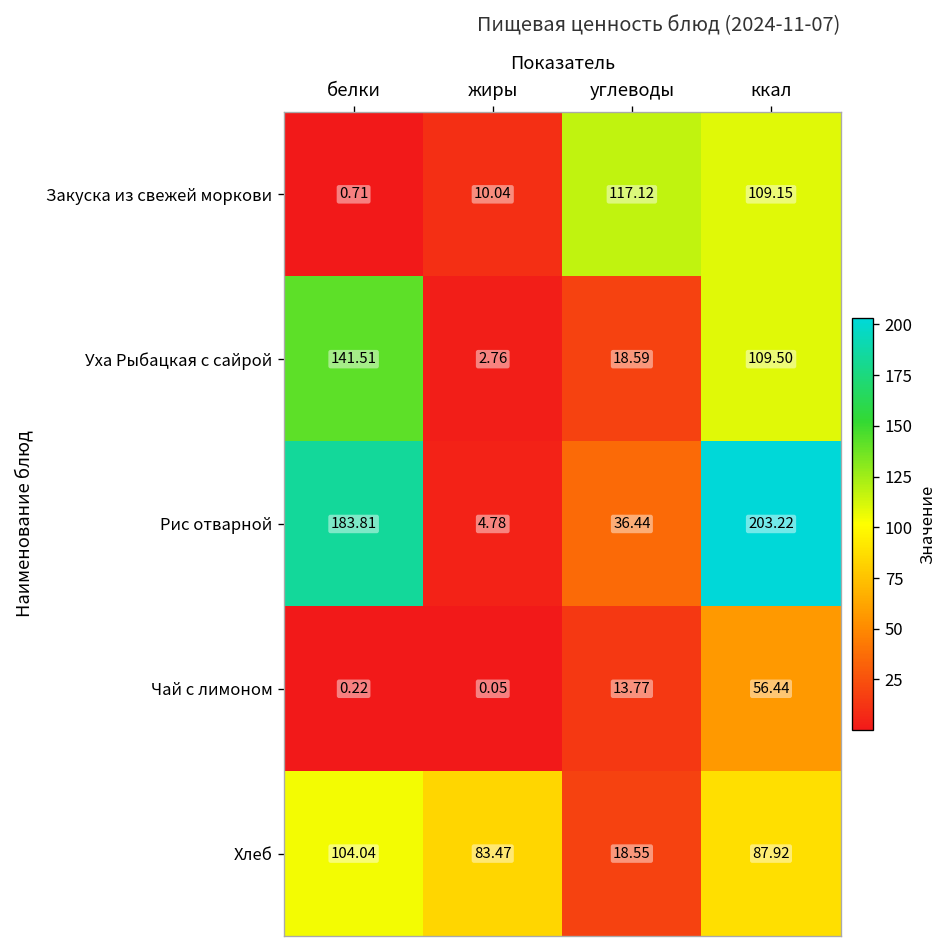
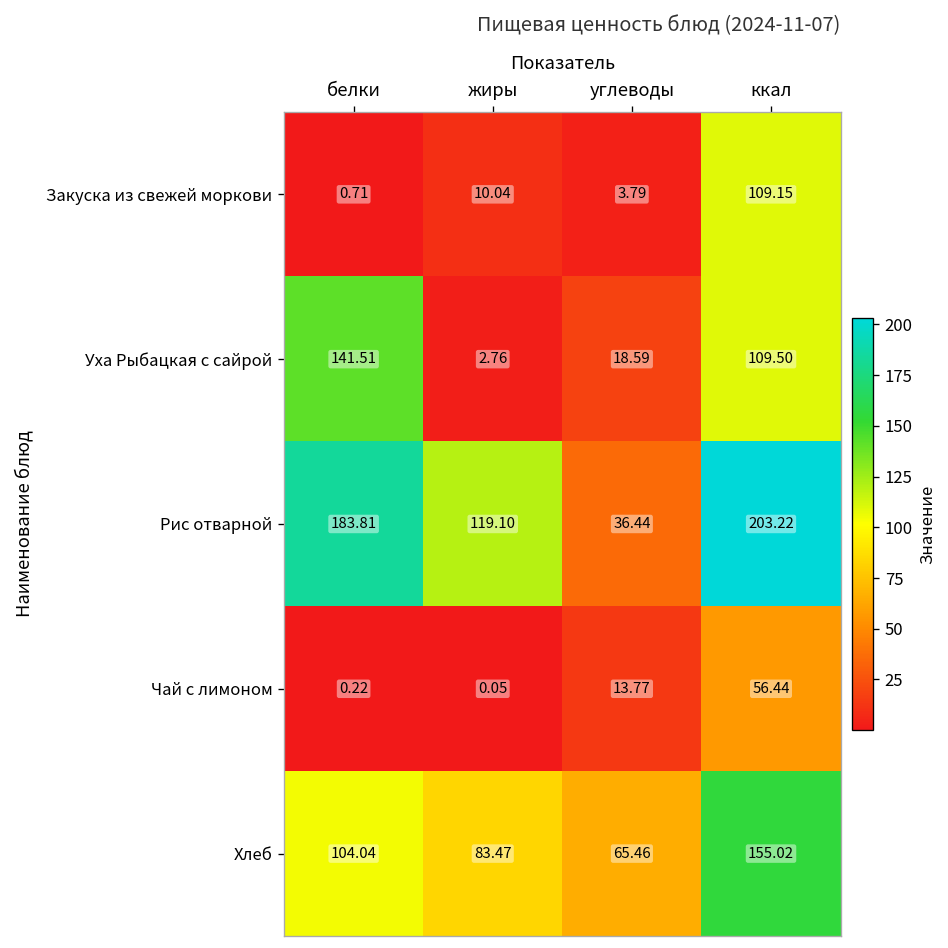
Закуска из свежей моркови, углеводы: 117.12 -> 3.79
Рис отварной, жиры: 4.78 -> 119.10
Хлеб, углеводы: 18.55 -> 65.46
Хлеб, ккал: 87.92 -> 155.02
